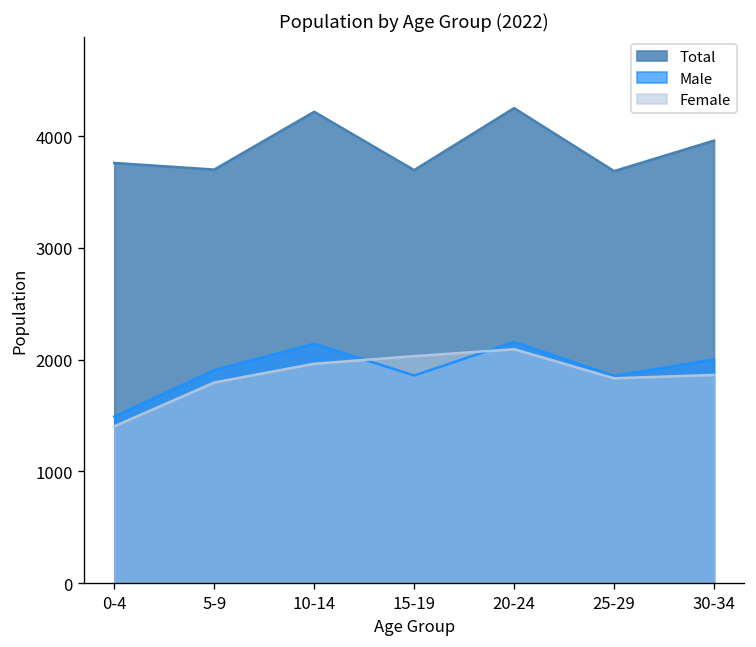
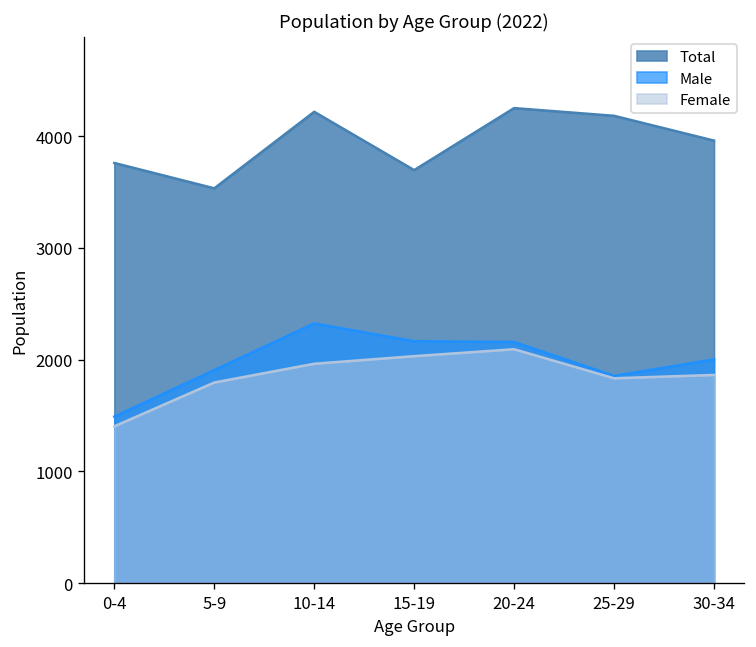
Total, 5-9: 3700 -> 3500
Male, 10-14: 2100 -> 2300
Male, 15-19: 1900 -> 2200
Total, 25-29: 3700 -> 4200
